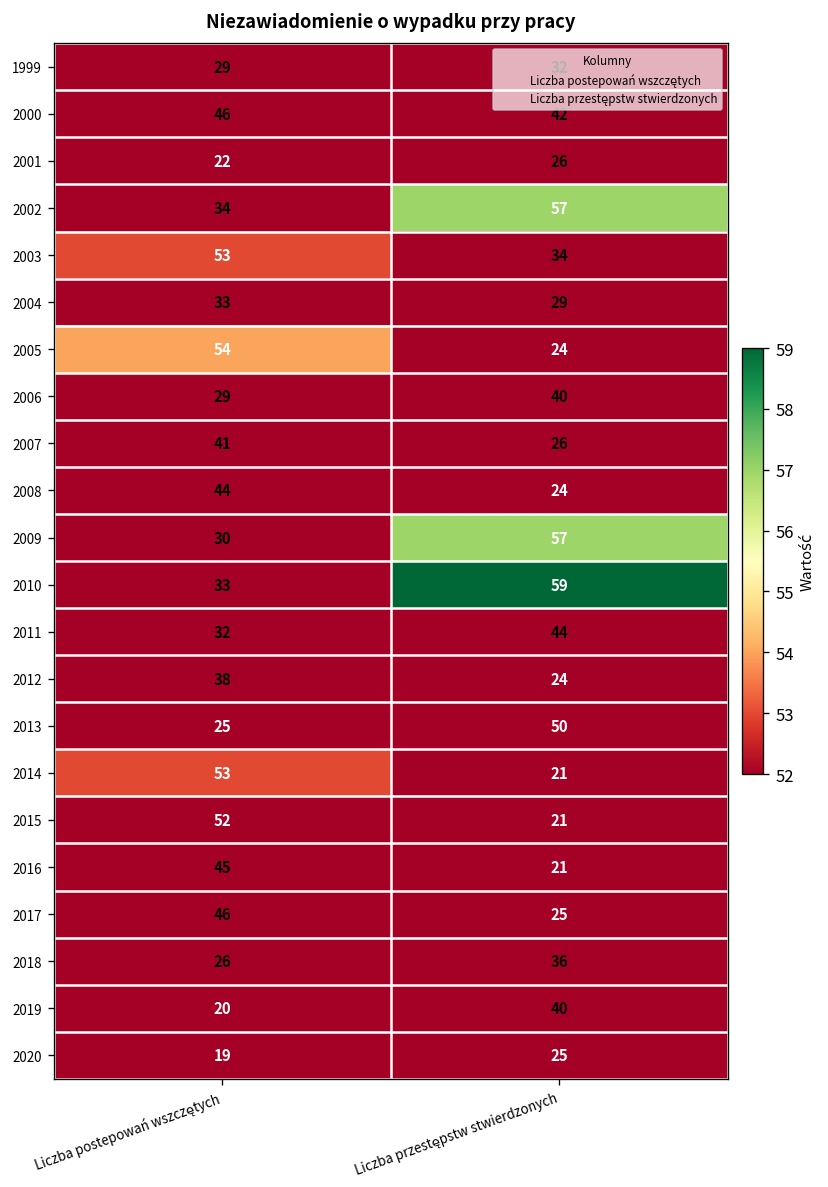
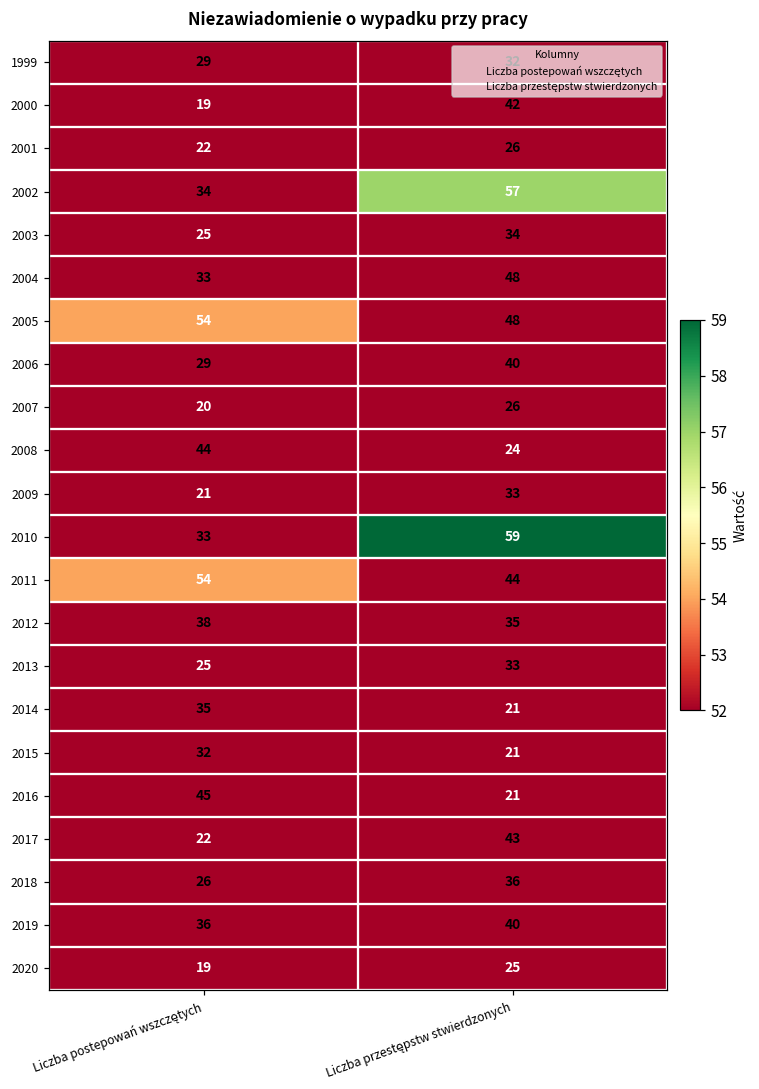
2000, Liczba postepowań wszczętych: 46 -> 19
2003, Liczba postepowań wszczętych: 53 -> 25
2004, Liczba przestępstw stwierdzonych: 29 -> 48
2005, Liczba przestępstw stwierdzonych: 24 -> 48
2007, Liczba postepowań wszczętych: 41 -> 20
2009, Liczba postepowań wszczętych: 30 -> 21
2009, Liczba przestępstw stwierdzonych: 57 -> 33
2011, Liczba postepowań wszczętych: 32 -> 54
2012, Liczba przestępstw stwierdzonych: 24 -> 35
2013, Liczba przestępstw stwierdzonych: 50 -> 33
2014, Liczba postepowań wszczętych: 53 -> 35
2015, Liczba postepowań wszczętych: 52 -> 32
2017, Liczba postepowań wszczętych: 46 -> 22
2017, Liczba przestępstw stwierdzonych: 25 -> 43
2019, Liczba postepowań wszczętych: 20 -> 36
